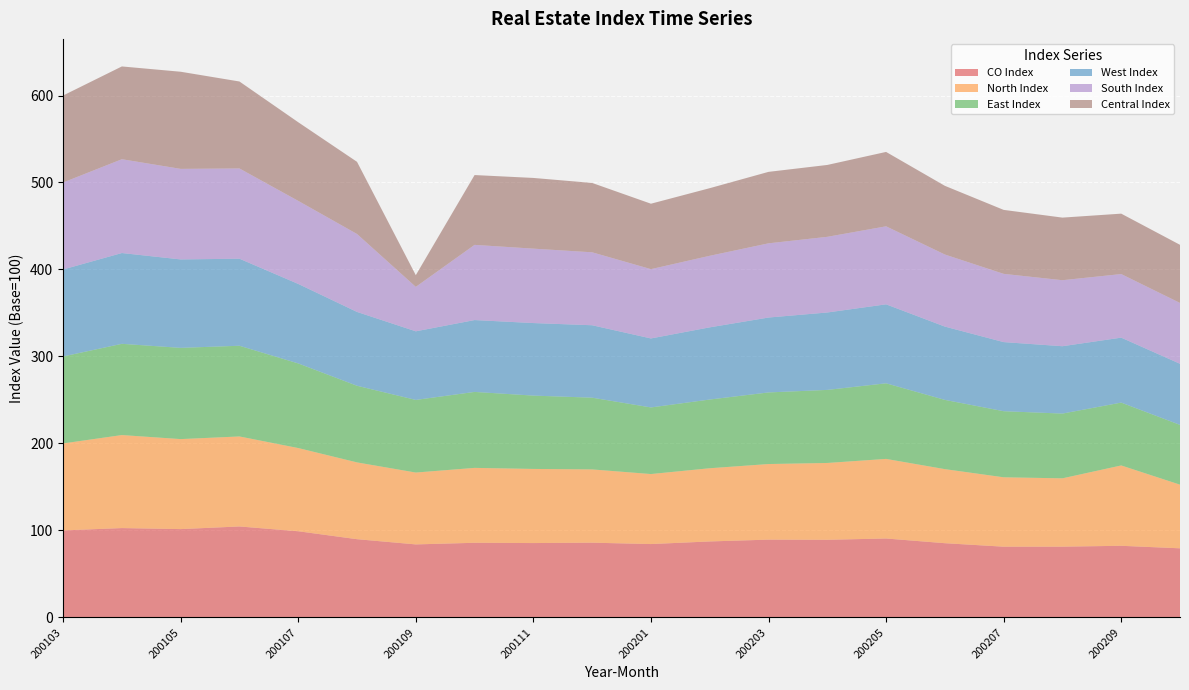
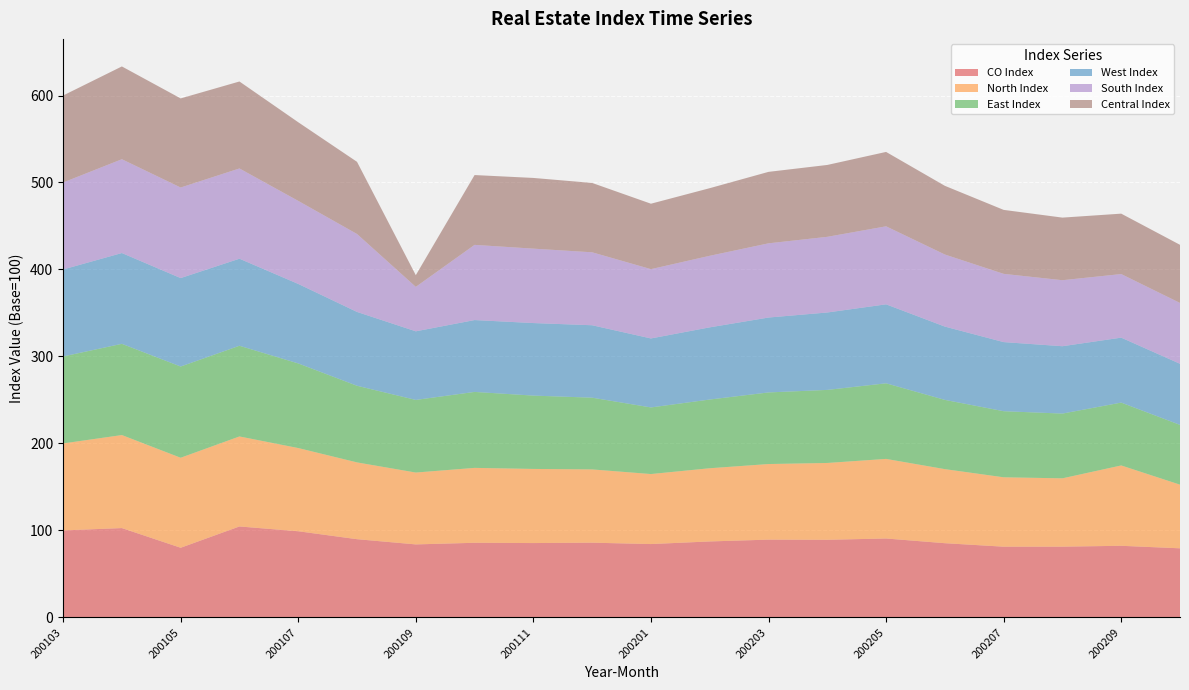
CO Index, 200105: 100 -> 80
Central Index, 200105: 110 -> 100
